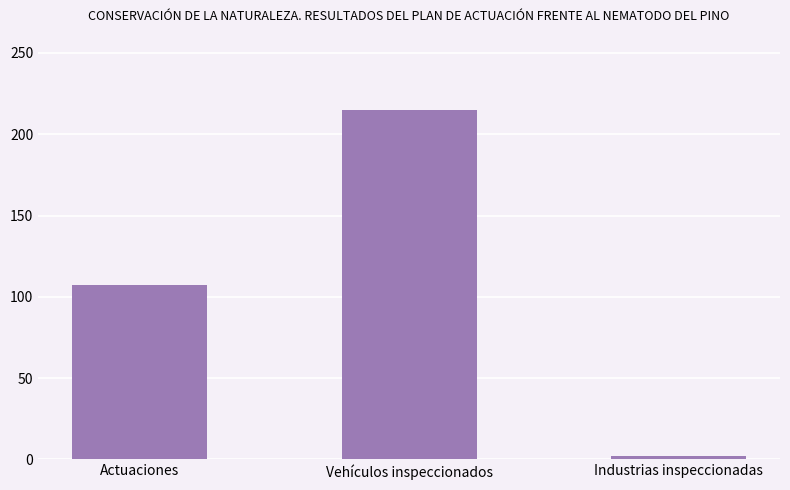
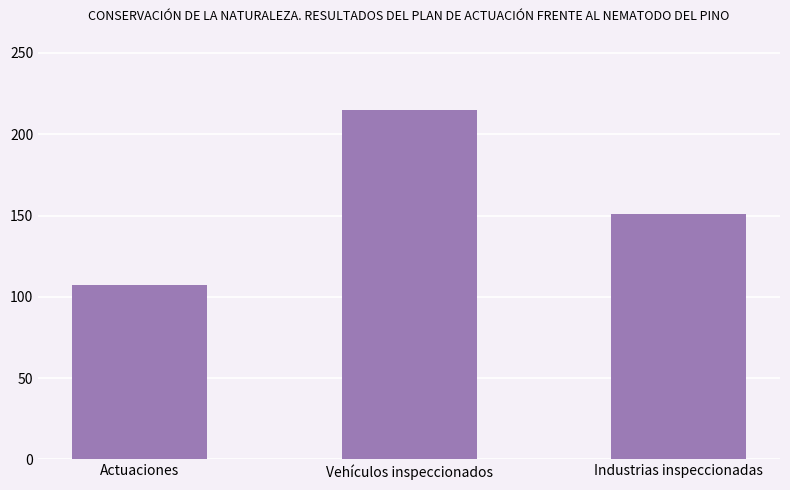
Industrias inspeccionadas: 2 -> 151
